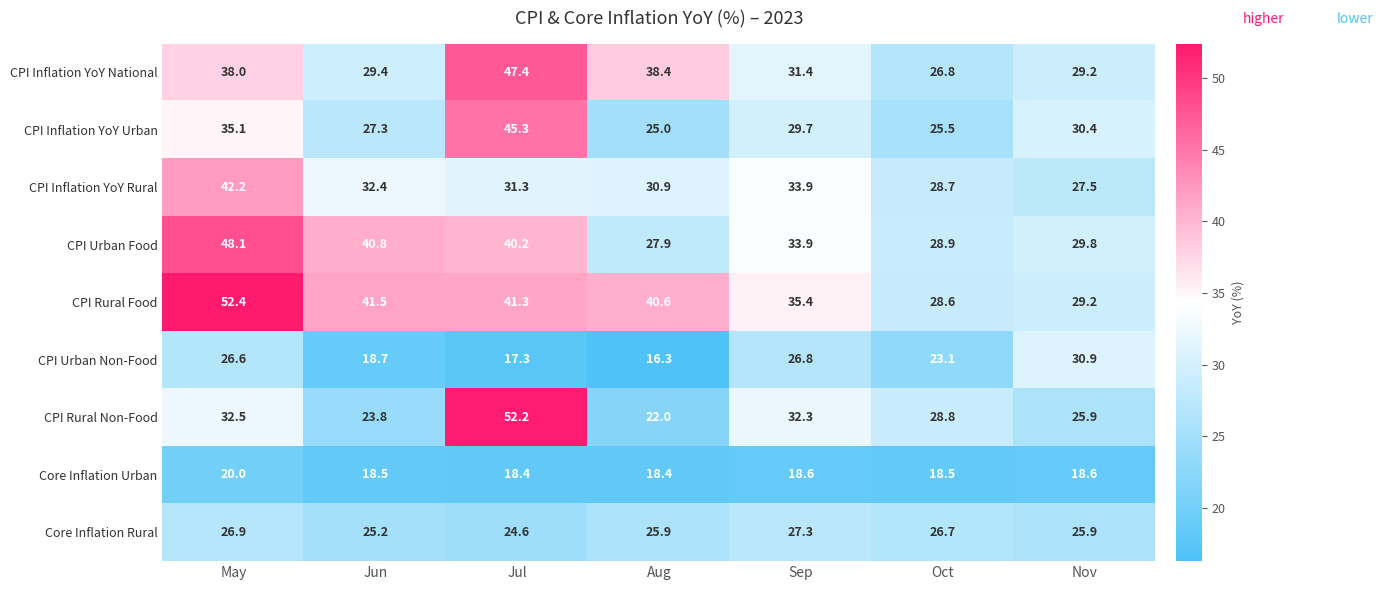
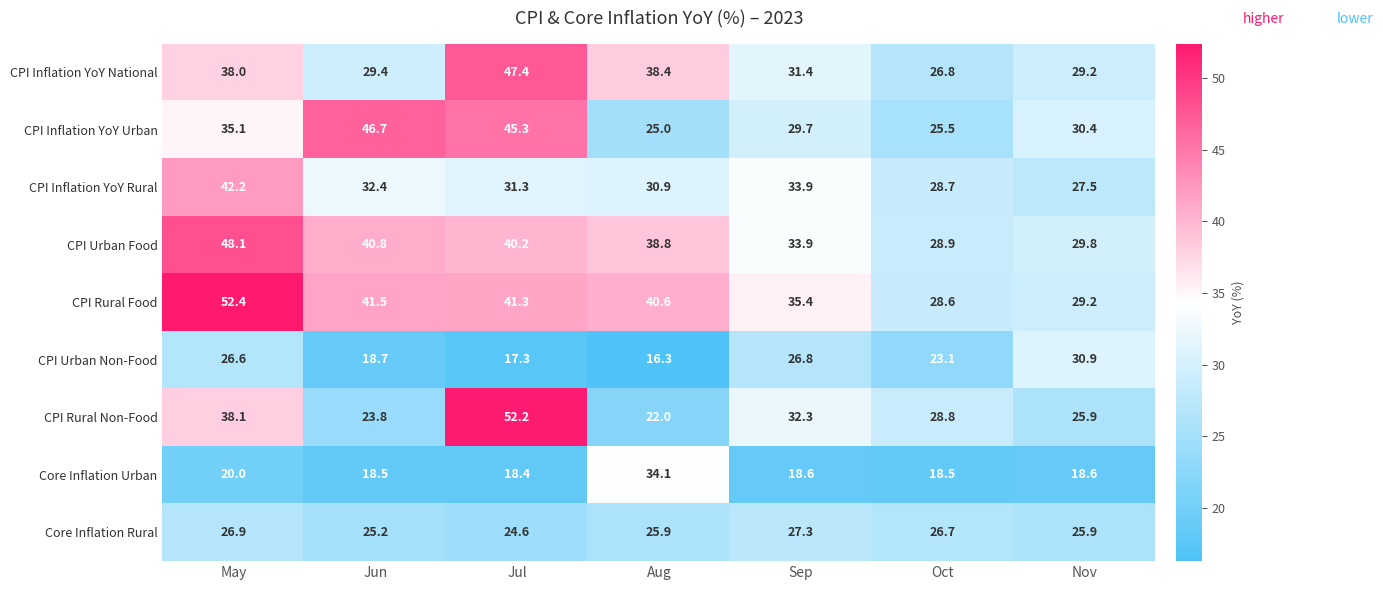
CPI Inflation YoY Urban, Jun: 27.3 -> 46.7
CPI Urban Food, Aug: 27.9 -> 38.8
CPI Rural Non-Food, May: 32.5 -> 38.1
Core Inflation Urban, Aug: 18.4 -> 34.1
